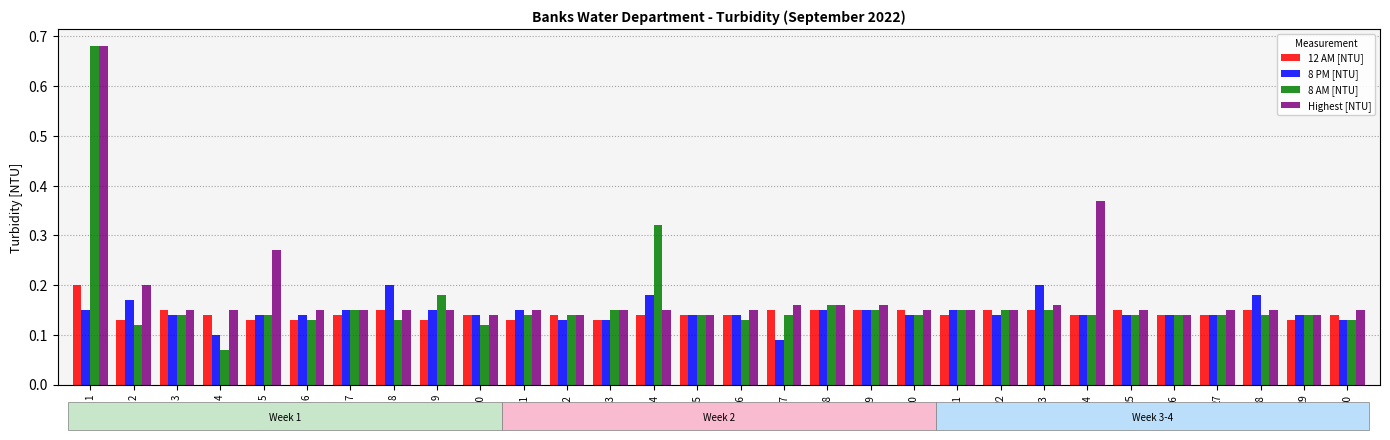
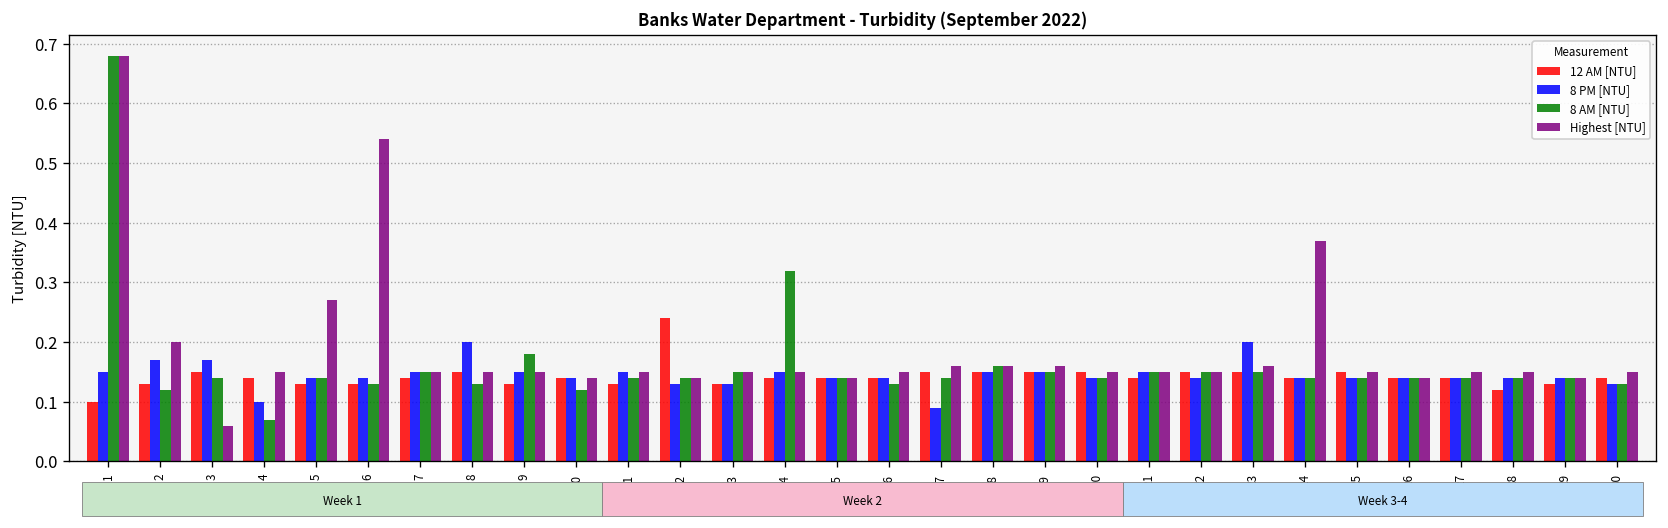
12 AM [NTU], 1: 0.2 -> 0.1
8 PM [NTU], 3: 0.14 -> 0.17
Highest [NTU], 3: 0.15 -> 0.06
Highest [NTU], 6: 0.15 -> 0.54
12 AM [NTU], 12: 0.14 -> 0.24
8 PM [NTU], 14: 0.18 -> 0.15
12 AM [NTU], 28: 0.15 -> 0.12
8 PM [NTU], 28: 0.18 -> 0.14
